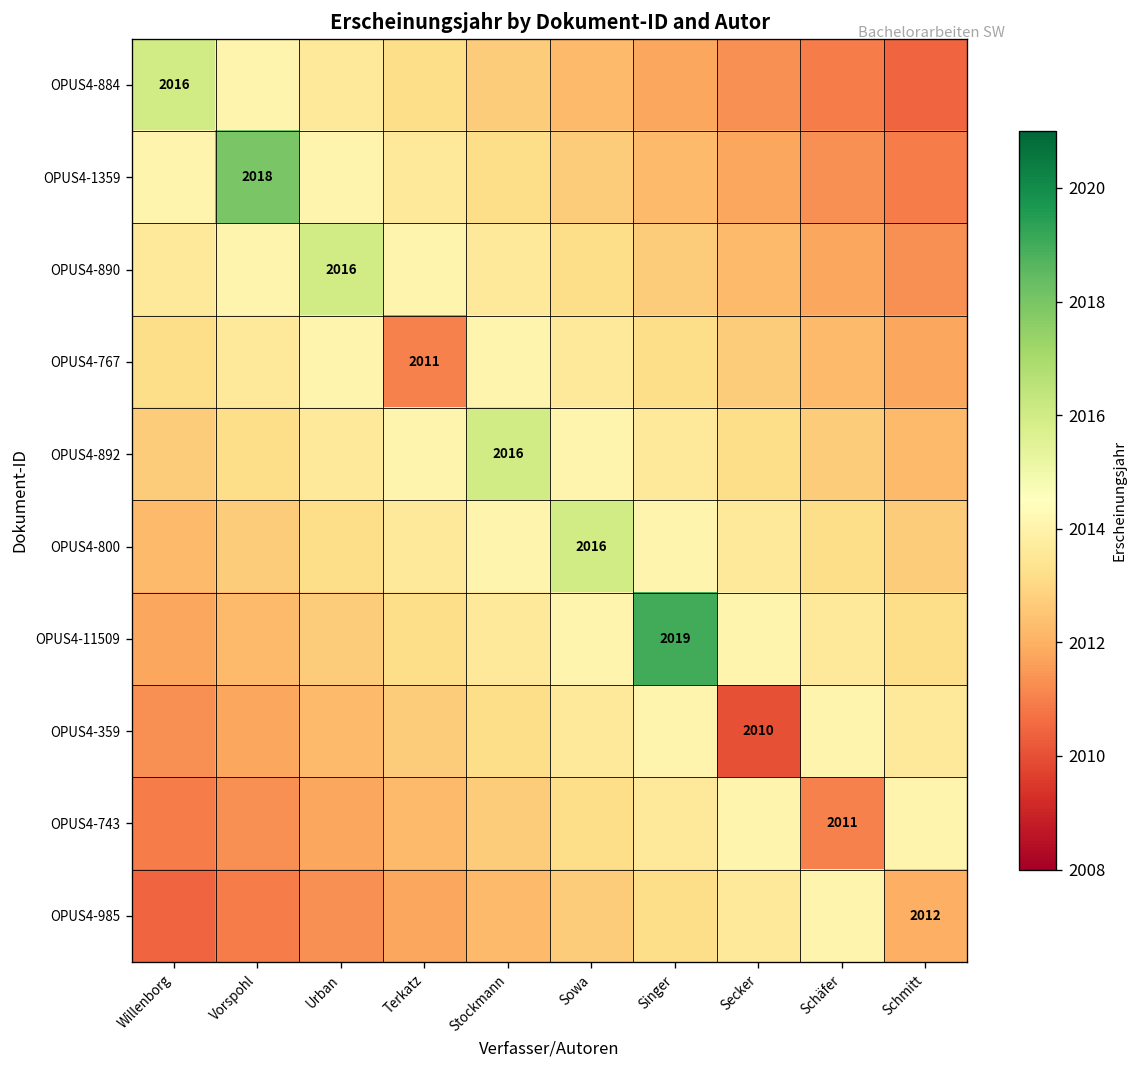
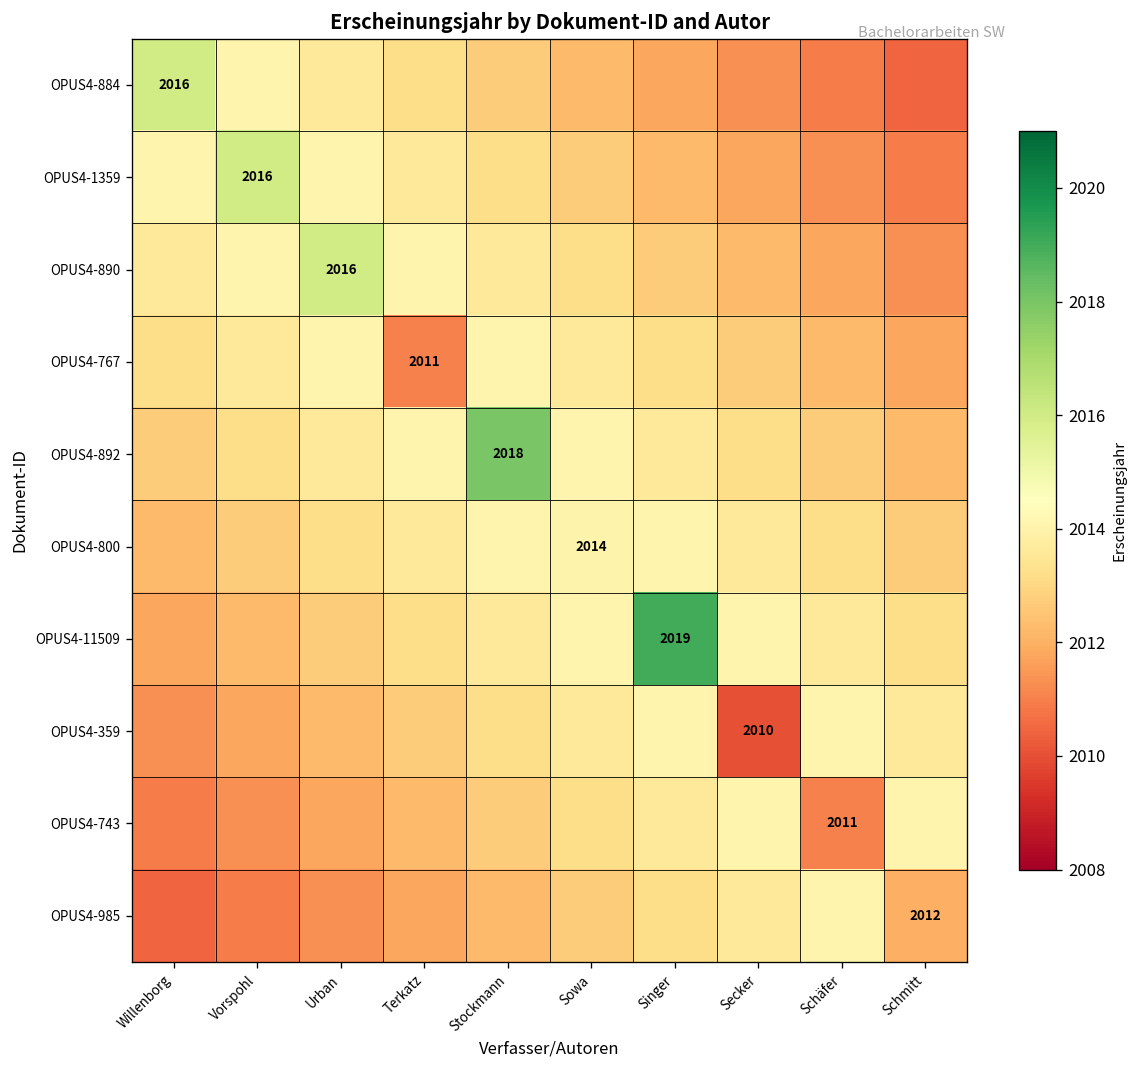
OPUS4-1359, Vorspohl: 2018 -> 2016
OPUS4-892, Stockmann: 2016 -> 2018
OPUS4-800, Sowa: 2016 -> 2014
